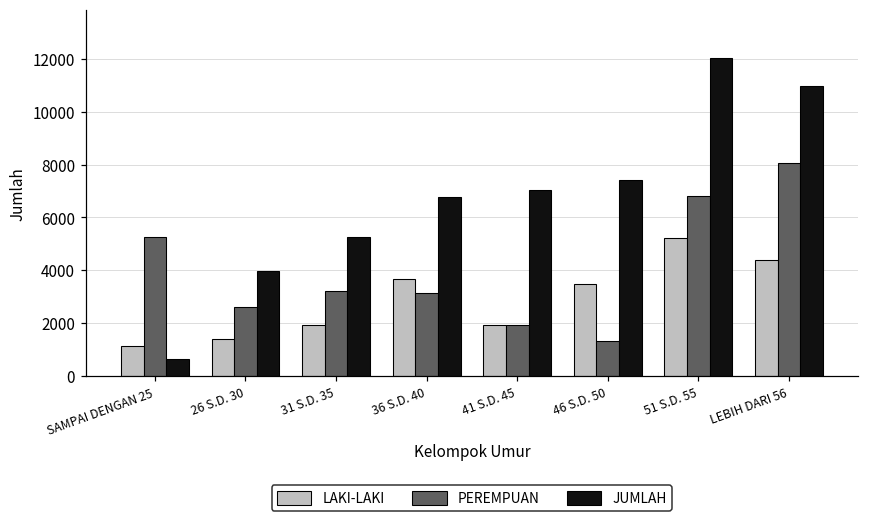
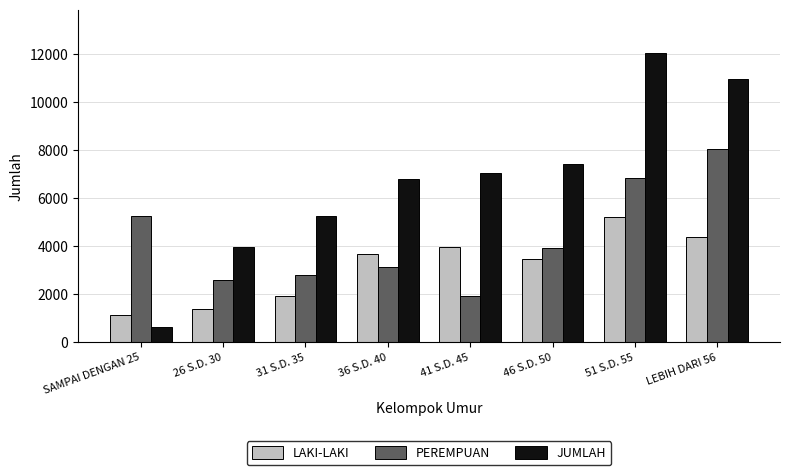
PEREMPUAN, 31 S.D. 35: 3200 -> 2800
LAKI-LAKI, 41 S.D. 45: 1900 -> 4000
PEREMPUAN, 46 S.D. 50: 1300 -> 3900
